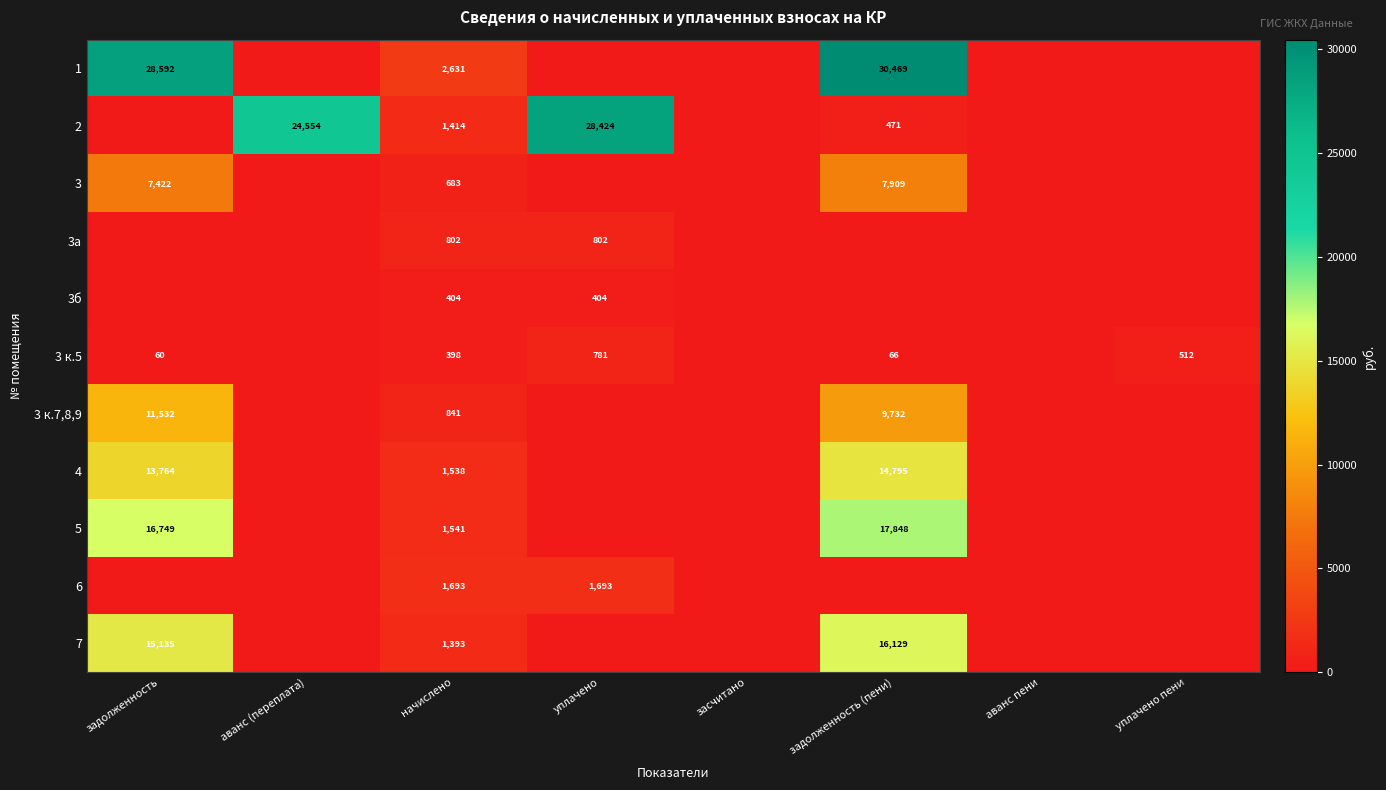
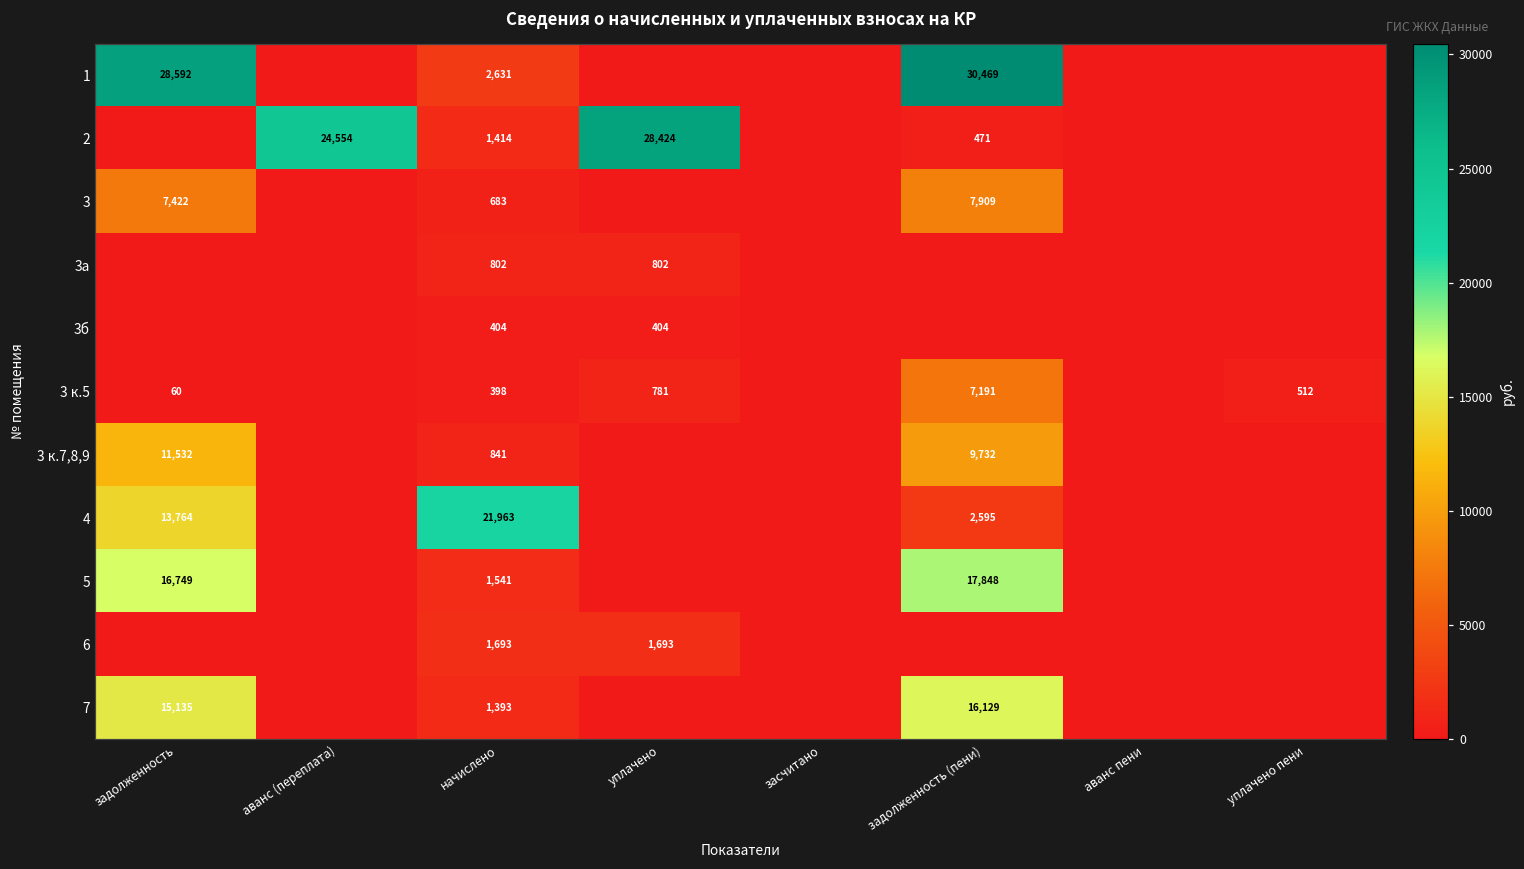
3 к.5, задолженность (пени): 66 -> 7,191
4, начислено: 1,538 -> 21,963
4, задолженность (пени): 14,795 -> 2,595
